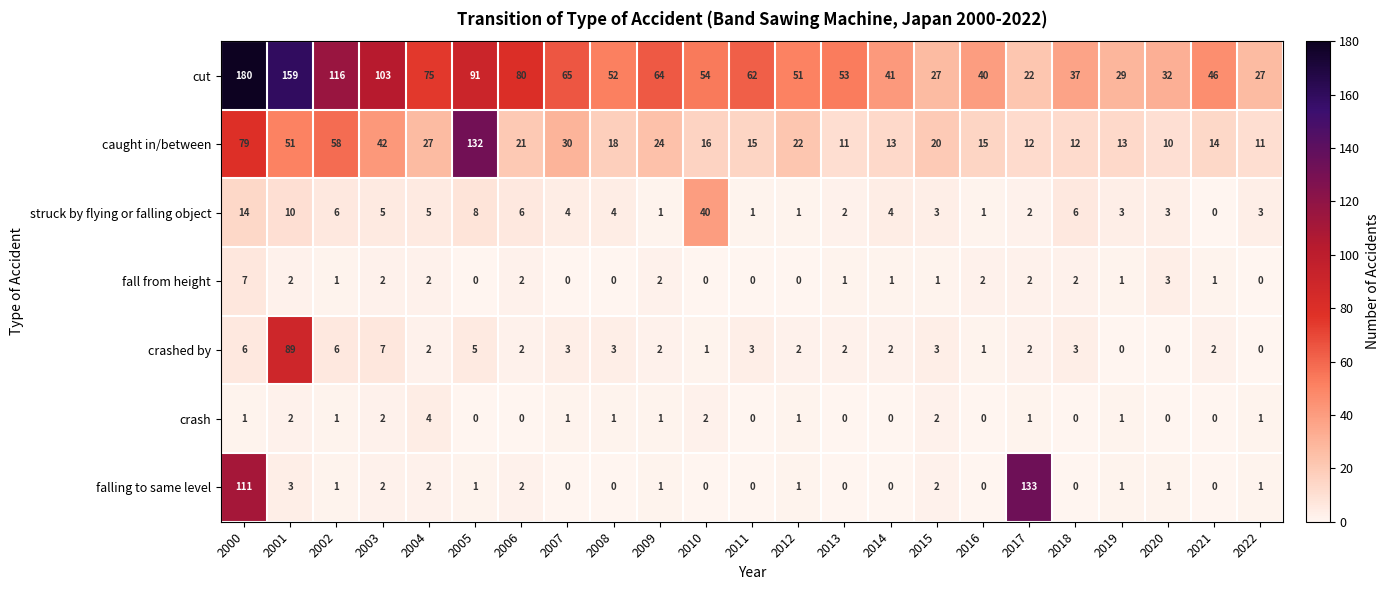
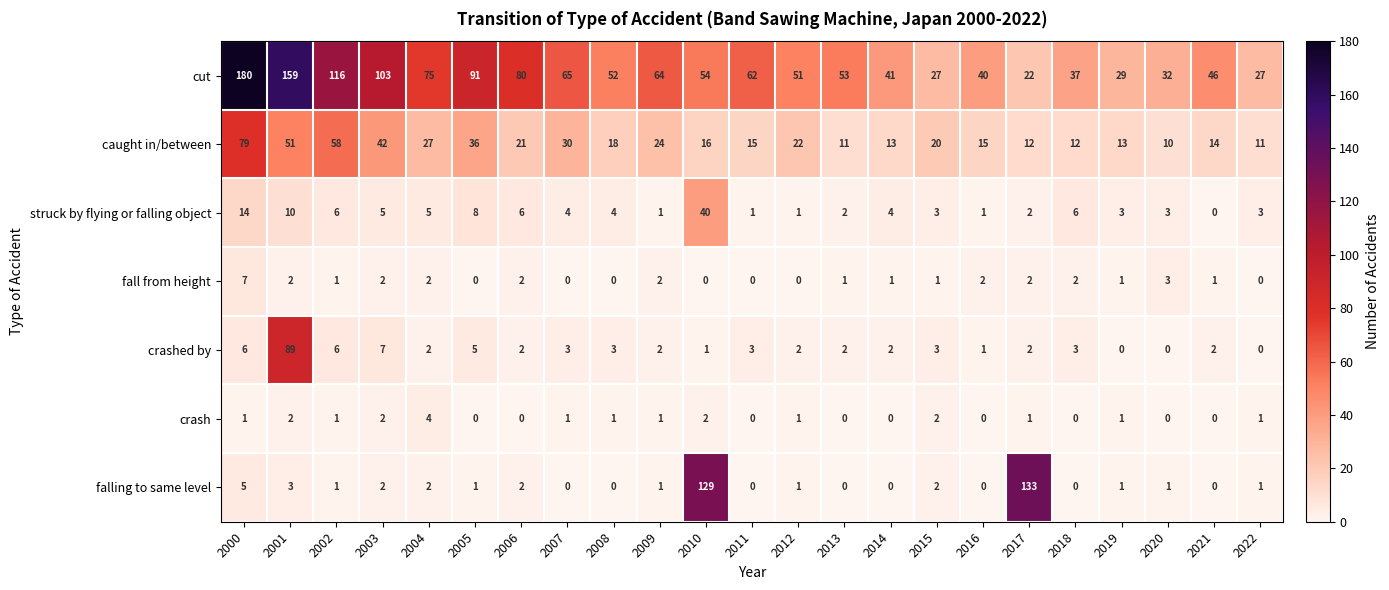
caught in/between, 2005: 132 -> 36
falling to same level, 2000: 111 -> 5
falling to same level, 2010: 0 -> 129
